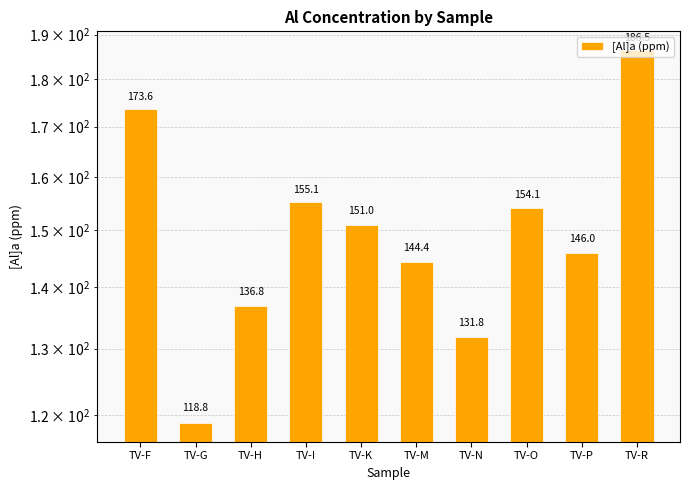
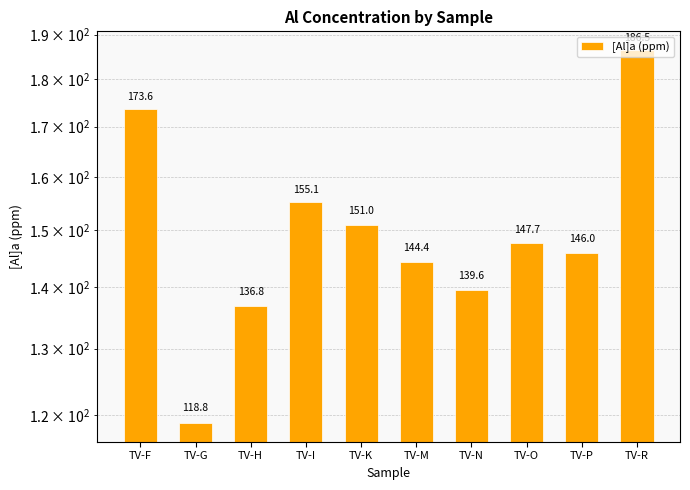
TV-N: 131.8 -> 139.6
TV-O: 154.1 -> 147.7
